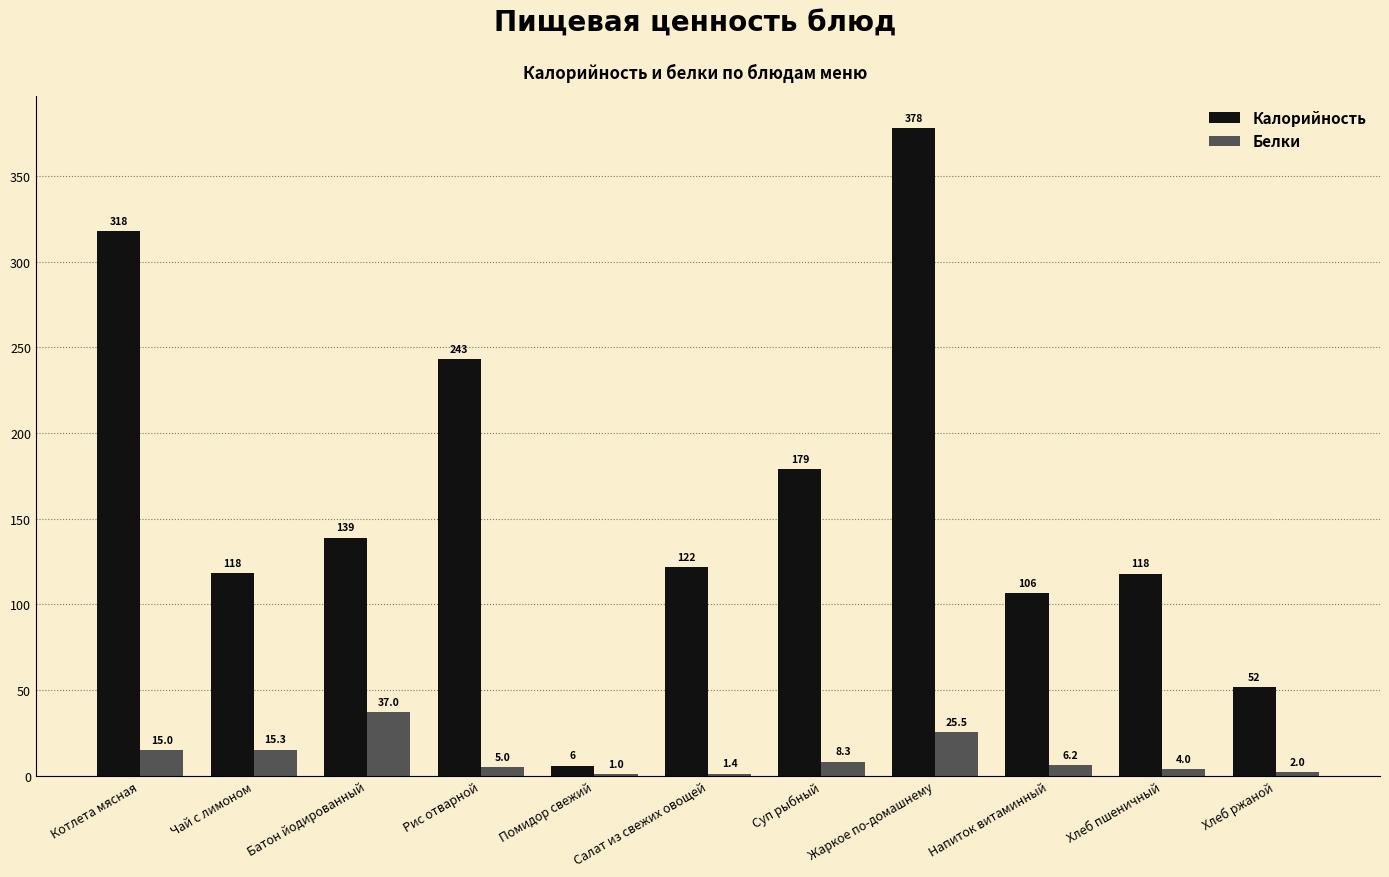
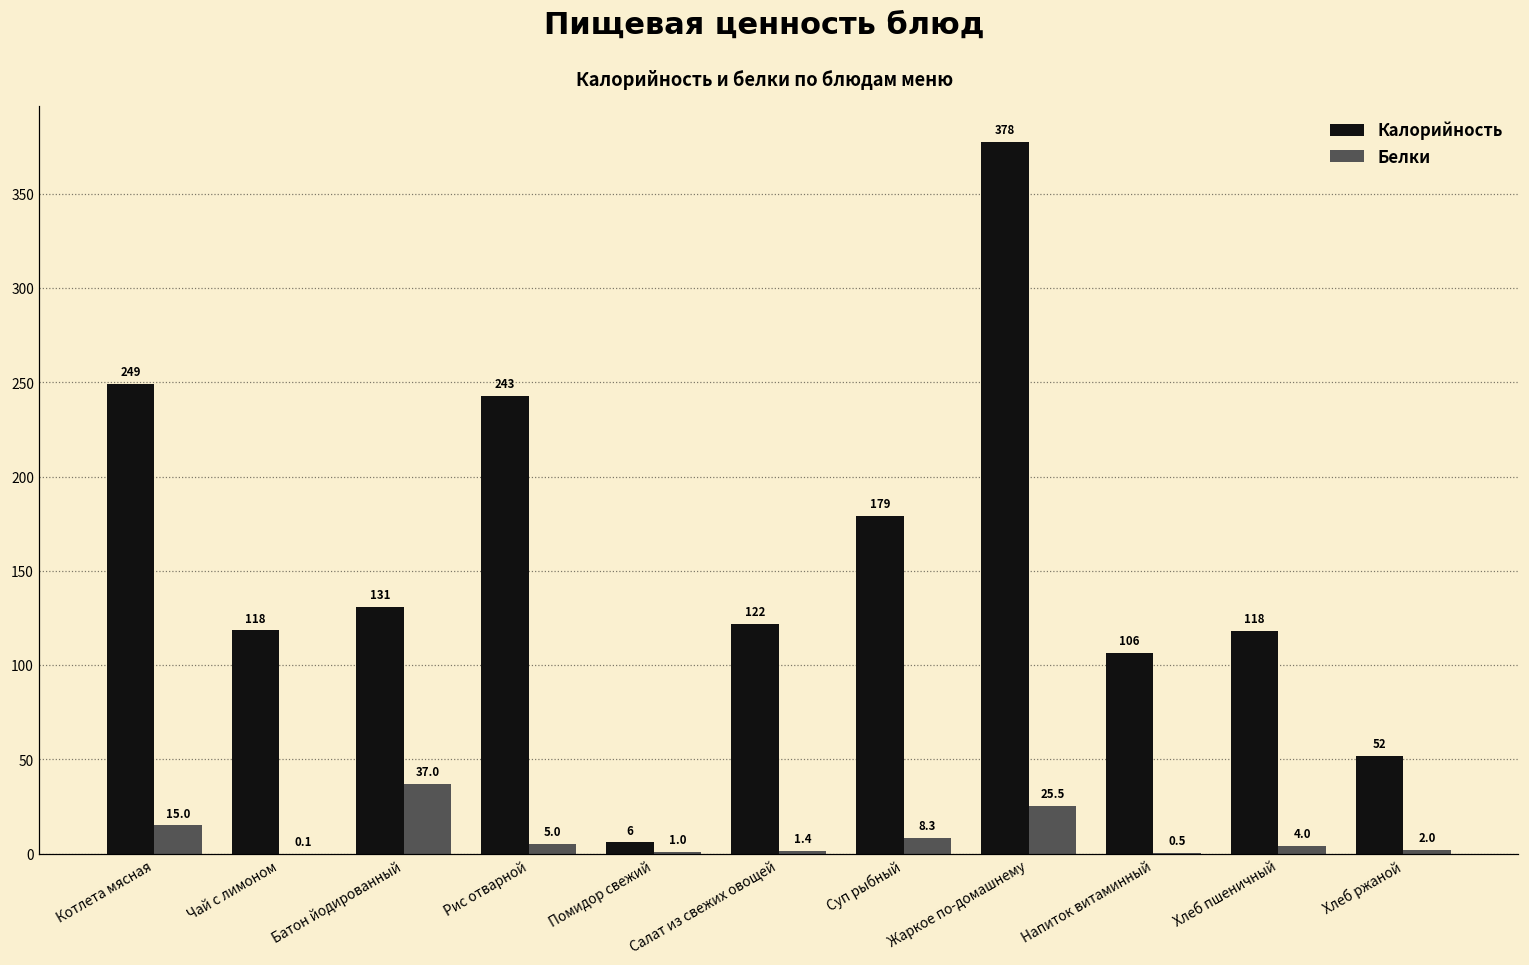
Калорийность, Котлета мясная: 318 -> 249
Белки, Чай с лимоном: 15.3 -> 0.1
Калорийность, Батон йодированный: 139 -> 131
Белки, Напиток витаминный: 6.2 -> 0.5
